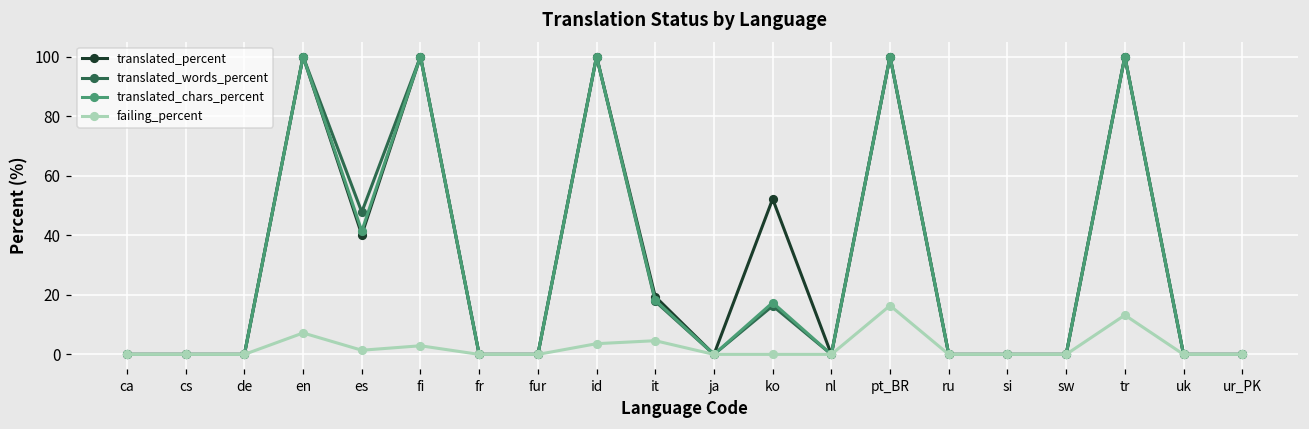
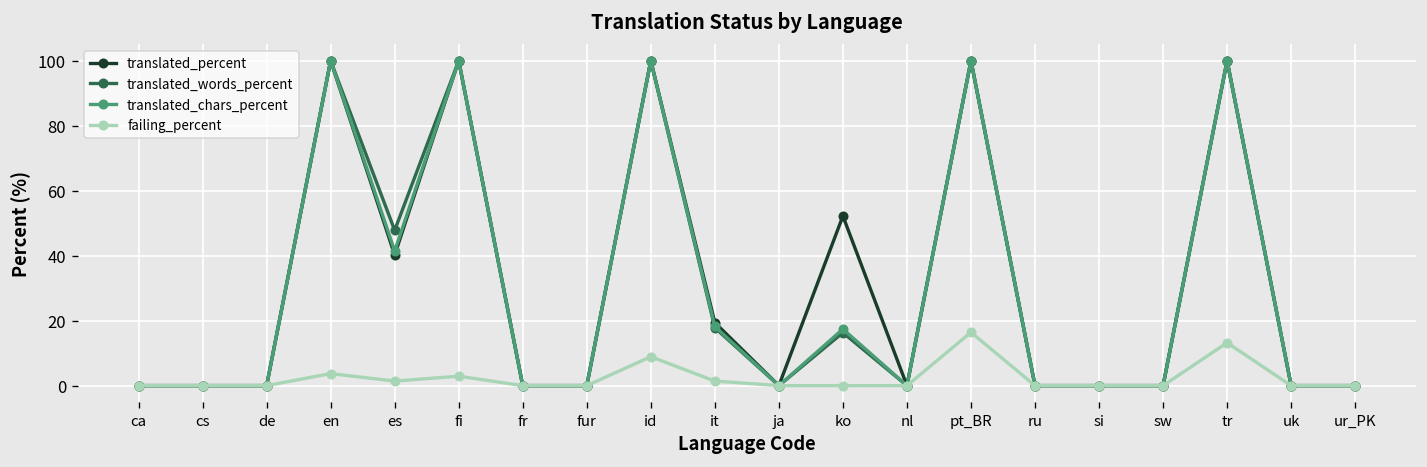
failing_percent, en: 7 -> 4
failing_percent, id: 4 -> 9
failing_percent, it: 5 -> 1
